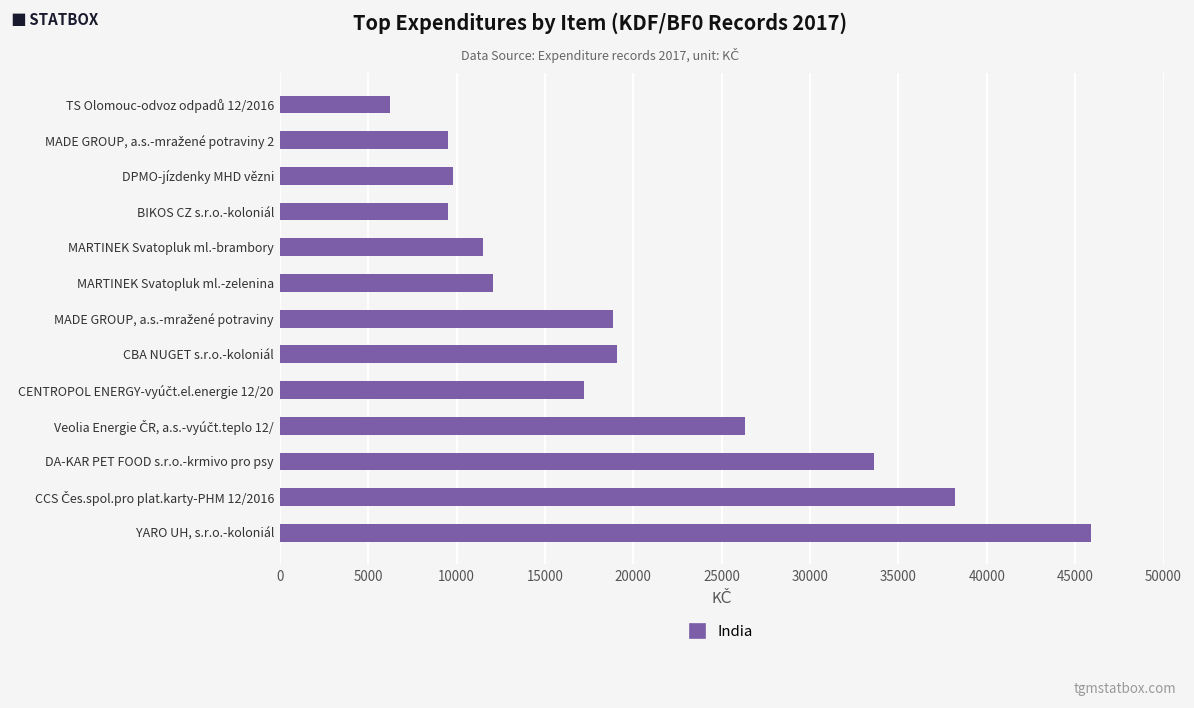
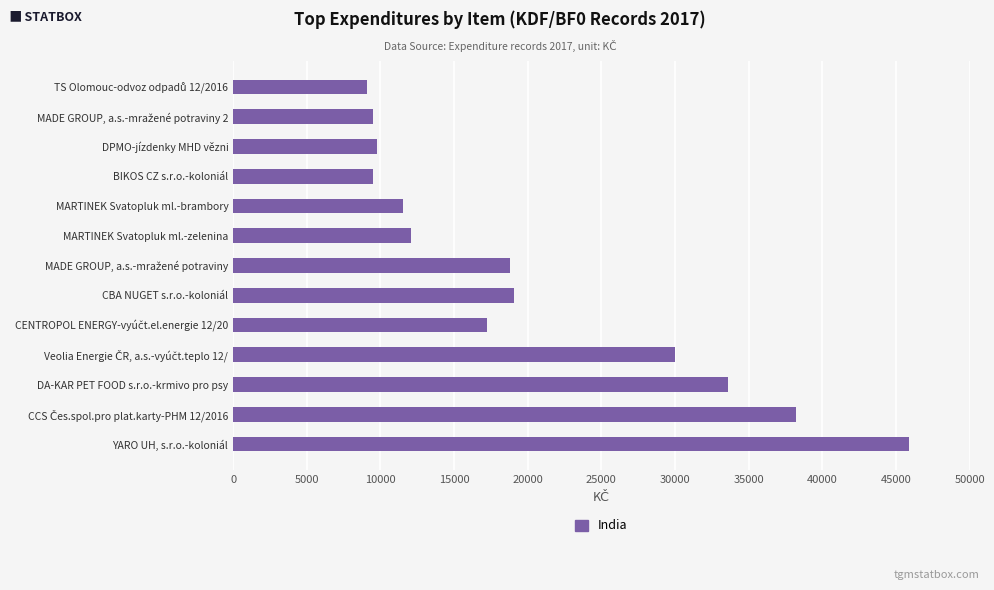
TS Olomouc-odvoz odpadů 12/2016: 6300 -> 9100
Veolia Energie ČR, a.s.-vyúčt.teplo 12/: 26300 -> 30000
